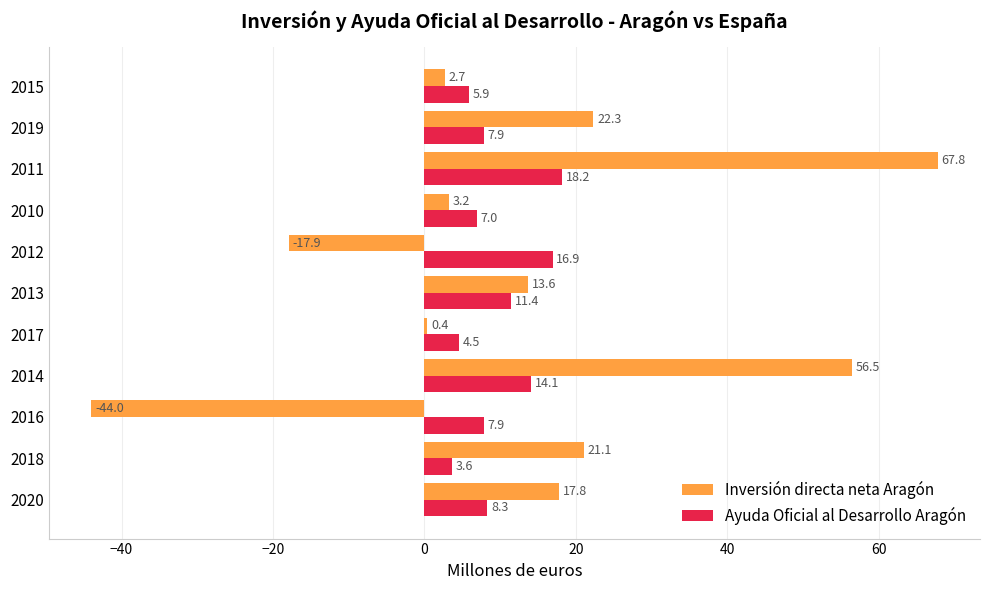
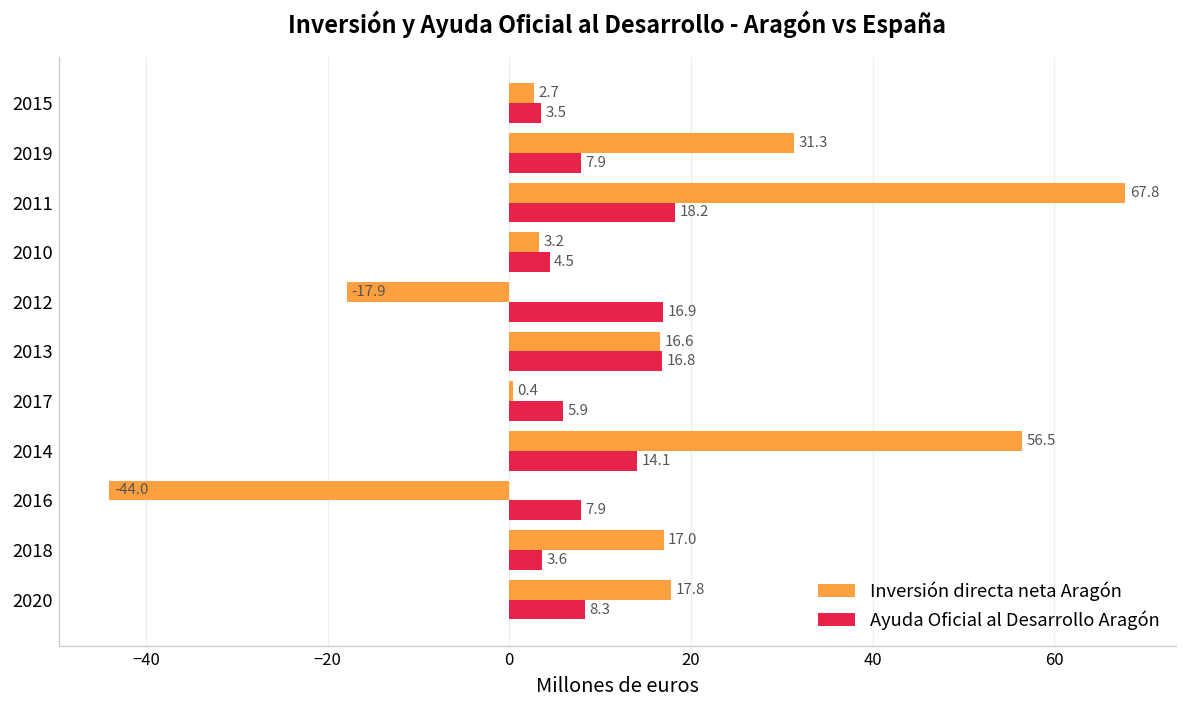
Ayuda Oficial al Desarrollo Aragón, 2015: 5.9 -> 3.5
Inversión directa neta Aragón, 2019: 22.3 -> 31.3
Ayuda Oficial al Desarrollo Aragón, 2010: 7.0 -> 4.5
Inversión directa neta Aragón, 2013: 13.6 -> 16.6
Ayuda Oficial al Desarrollo Aragón, 2013: 11.4 -> 16.8
Ayuda Oficial al Desarrollo Aragón, 2017: 4.5 -> 5.9
Inversión directa neta Aragón, 2018: 21.1 -> 17.0
